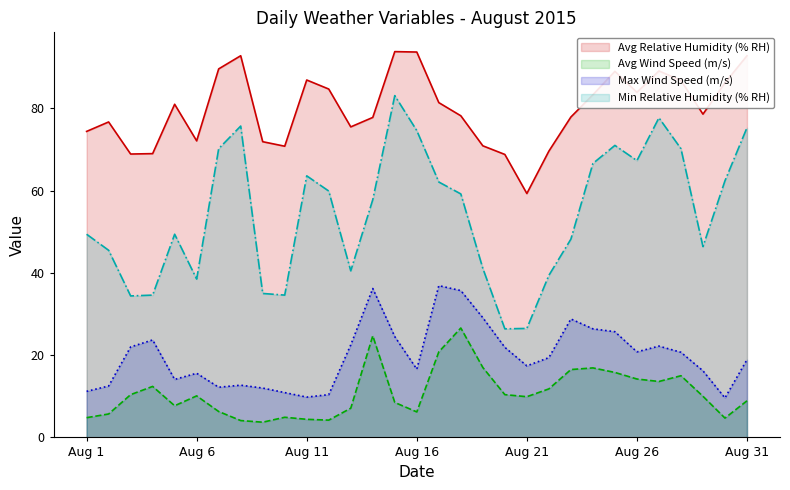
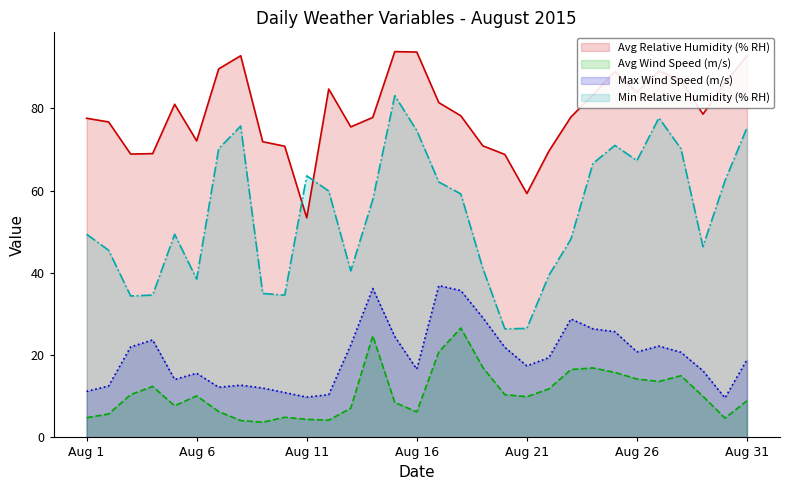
Avg Relative Humidity (% RH), Aug 1: 74 -> 78
Avg Relative Humidity (% RH), Aug 11: 87 -> 53
